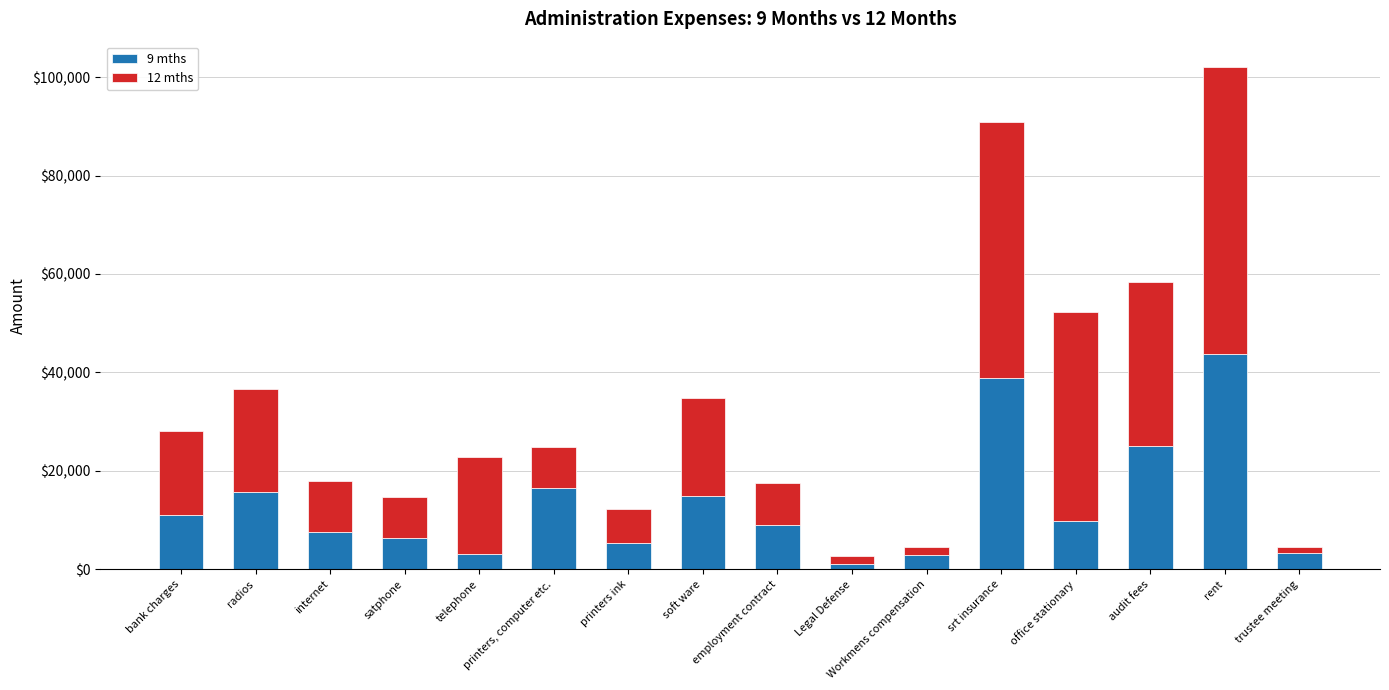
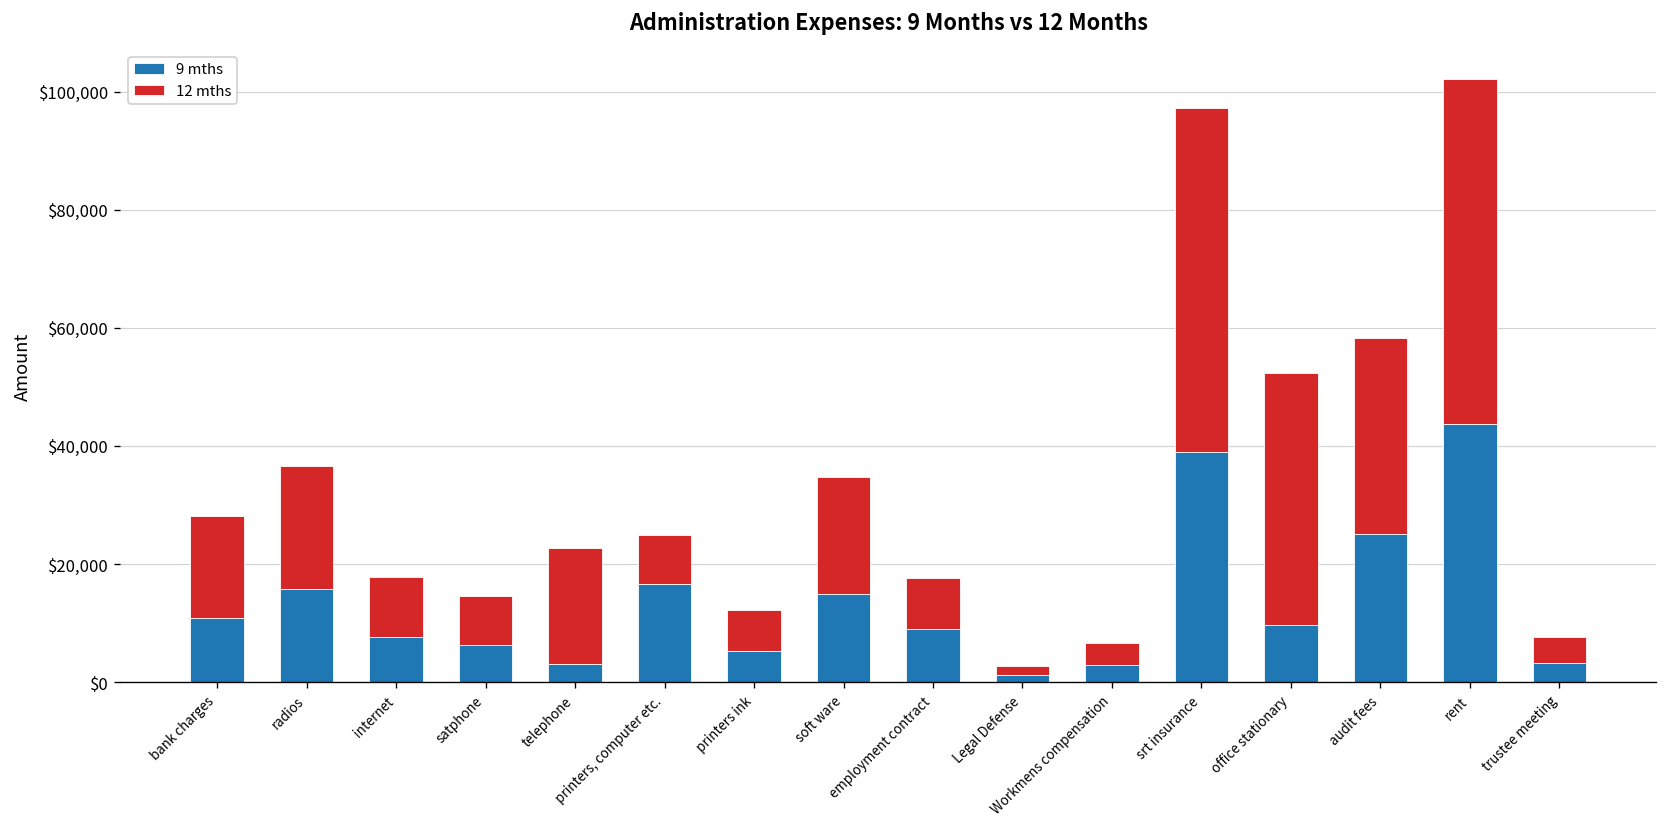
12 mths, Workmens compensation: $2,000 -> $4,000
12 mths, srt insurance: $52,000 -> $58,000
12 mths, trustee meeting: $1,000 -> $4,000
